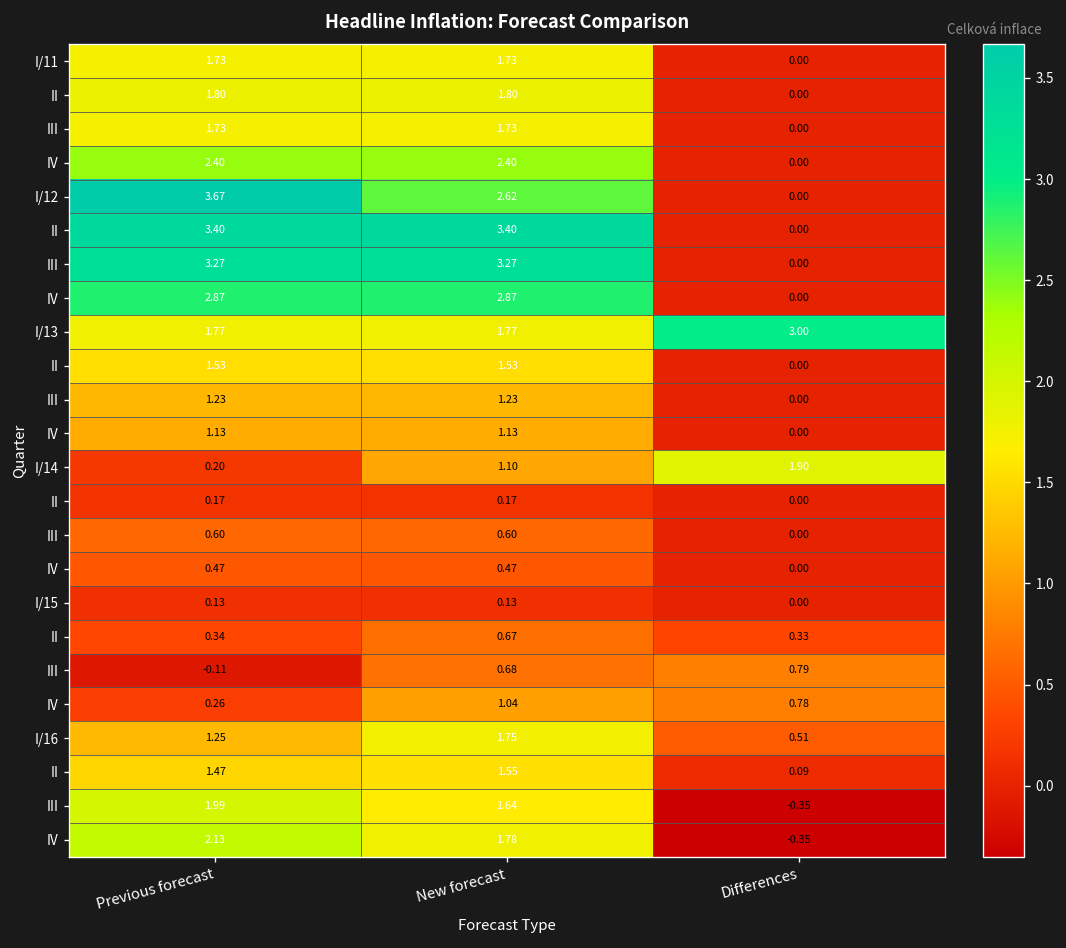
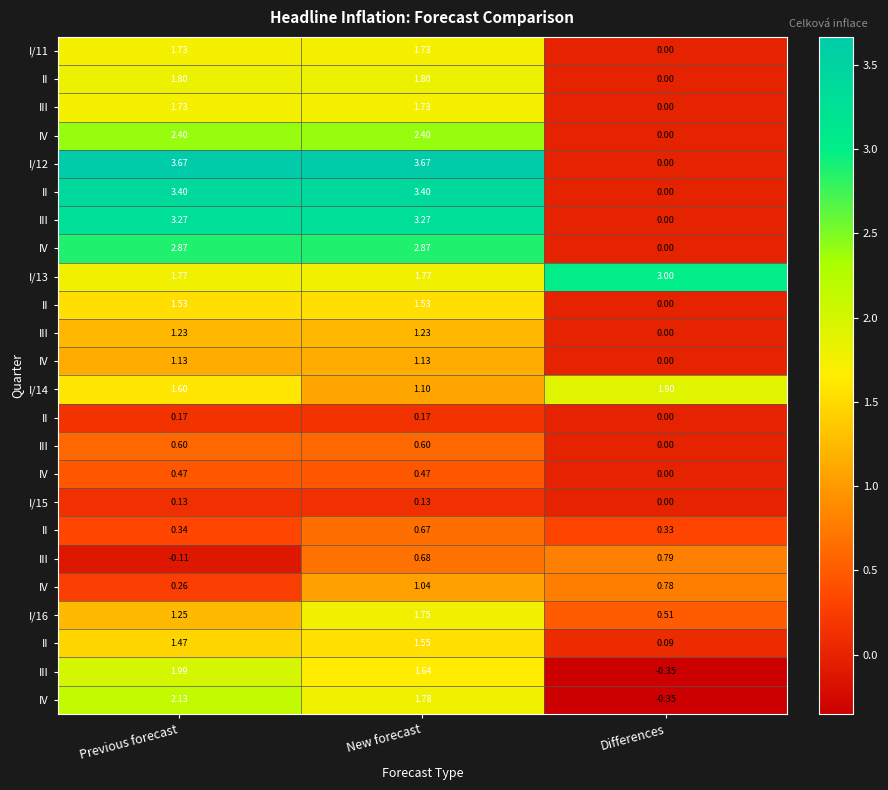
I/12, New forecast: 2.62 -> 3.67
I/14, Previous forecast: 0.20 -> 1.60
